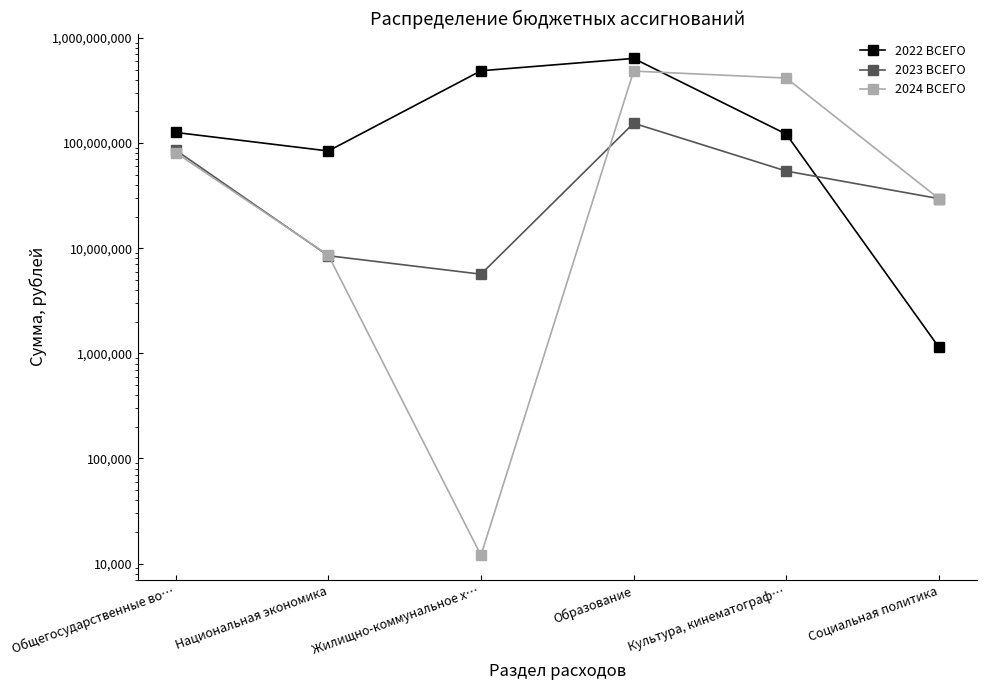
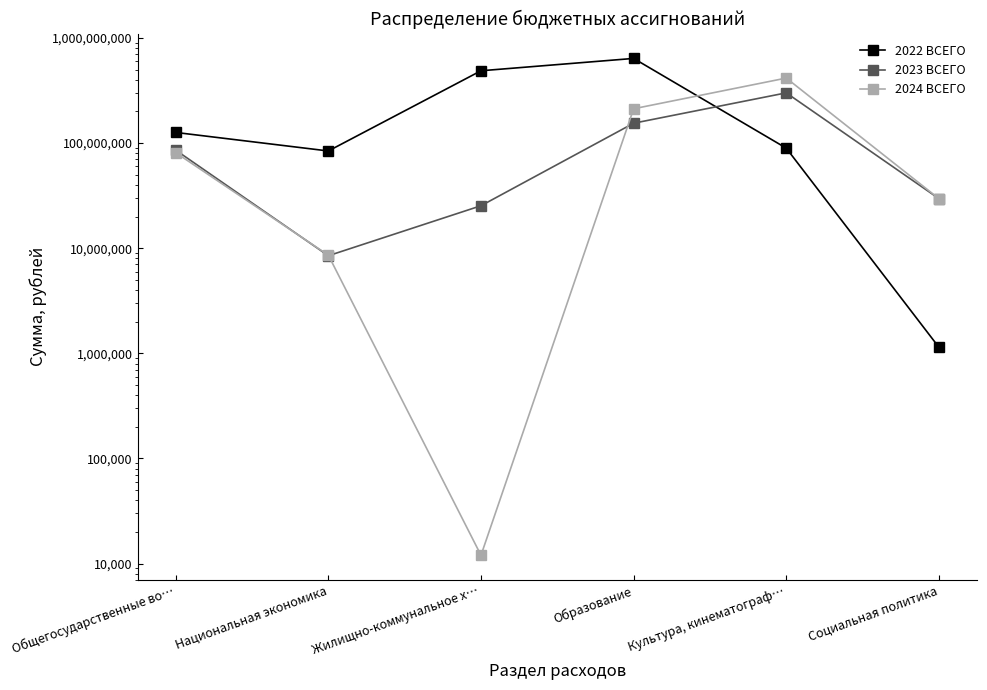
2023 ВСЕГО, Жилищно-коммунальное х…: 6,000,000 -> 25,000,000
2024 ВСЕГО, Образование: 500,000,000 -> 210,000,000
2022 ВСЕГО, Культура, кинематограф…: 120,000,000 -> 90,000,000
2023 ВСЕГО, Культура, кинематограф…: 50,000,000 -> 300,000,000
